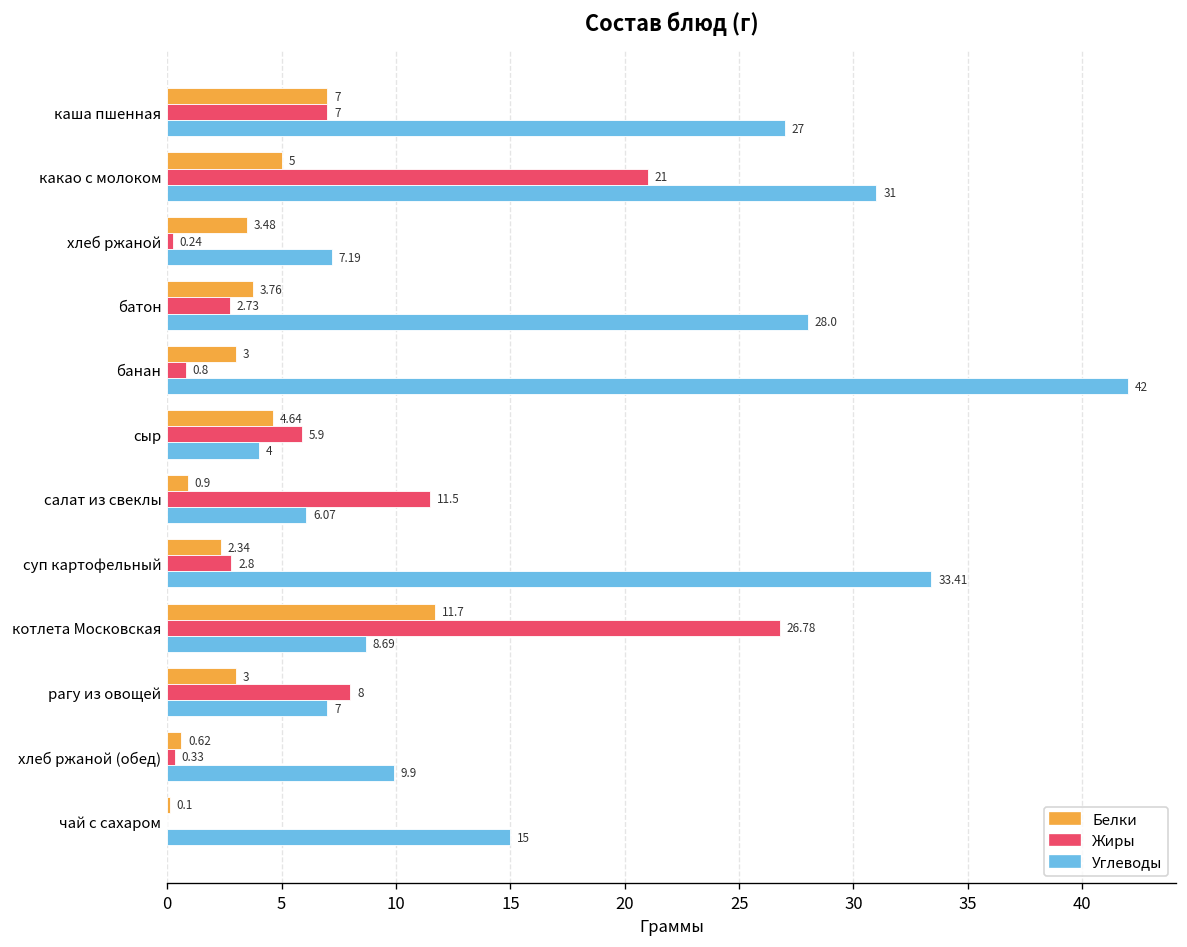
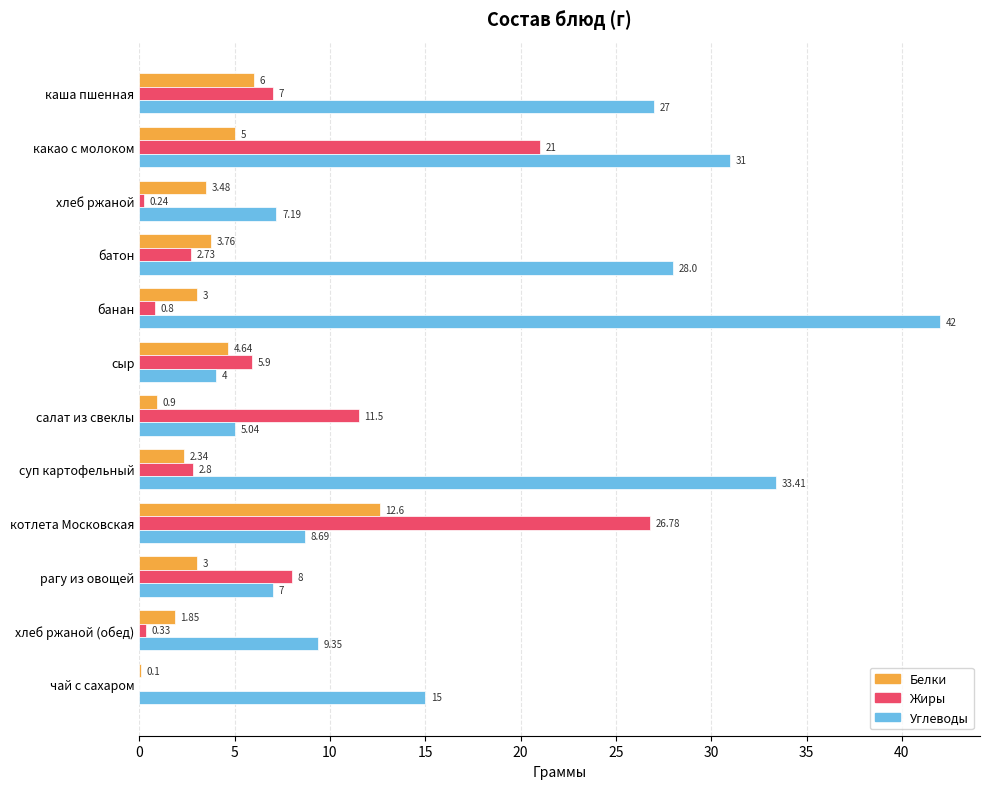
Белки, каша пшенная: 7 -> 6
Углеводы, салат из свеклы: 6.07 -> 5.04
Белки, котлета Московская: 11.7 -> 12.6
Белки, хлеб ржаной (обед): 0.62 -> 1.85
Углеводы, хлеб ржаной (обед): 9.9 -> 9.35
